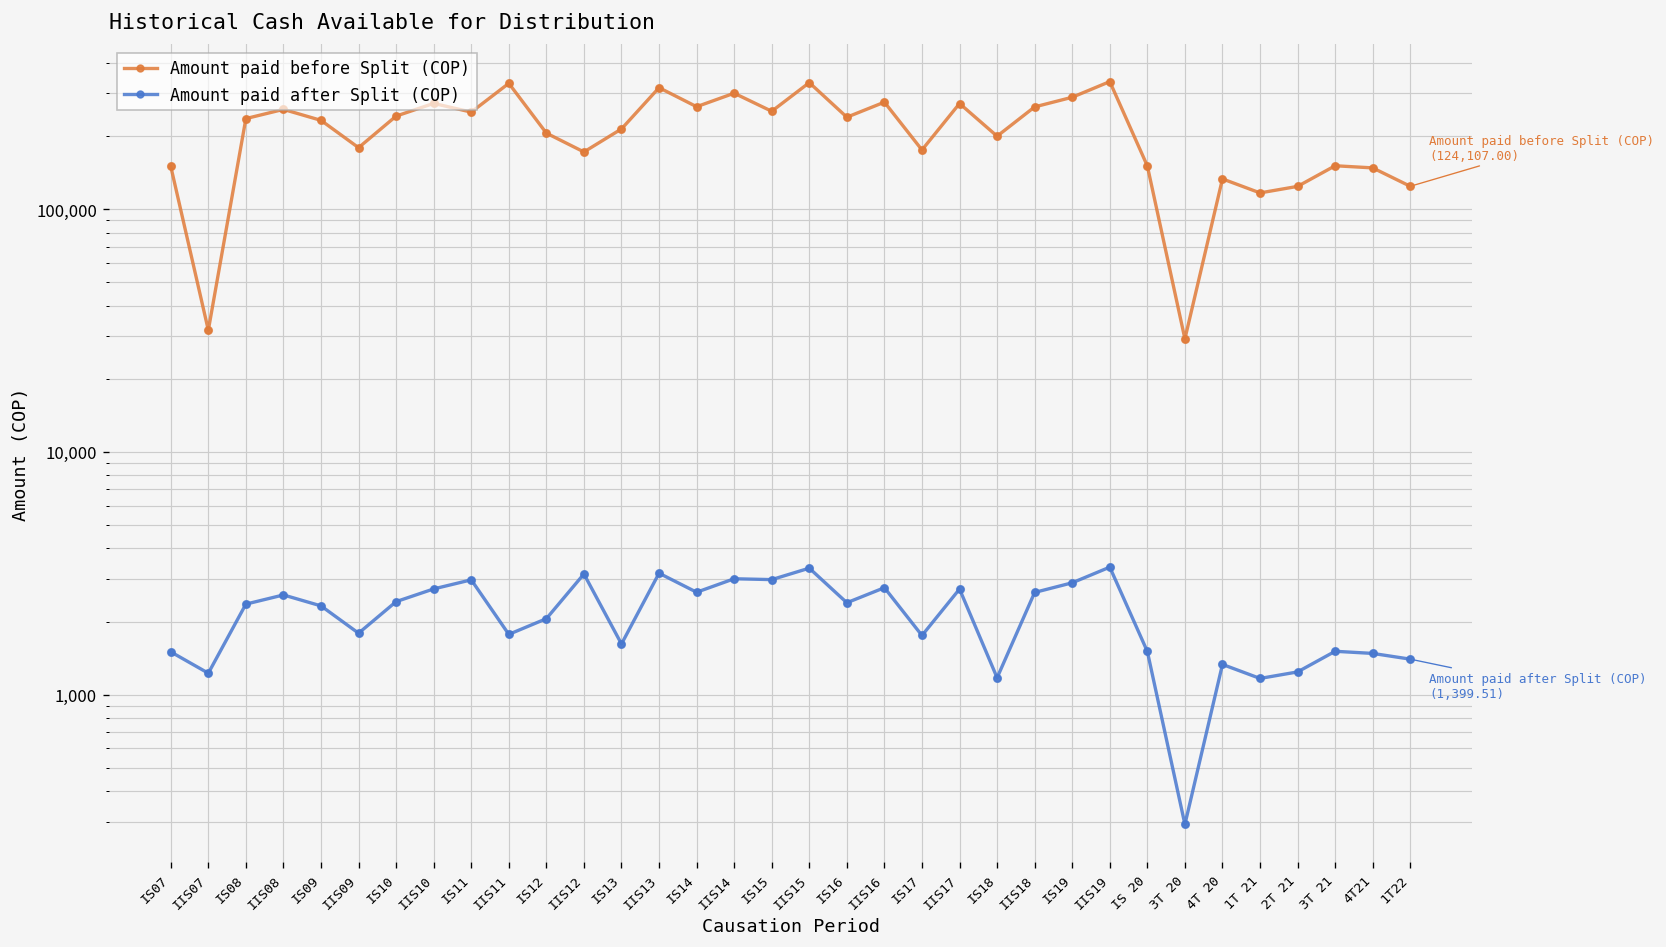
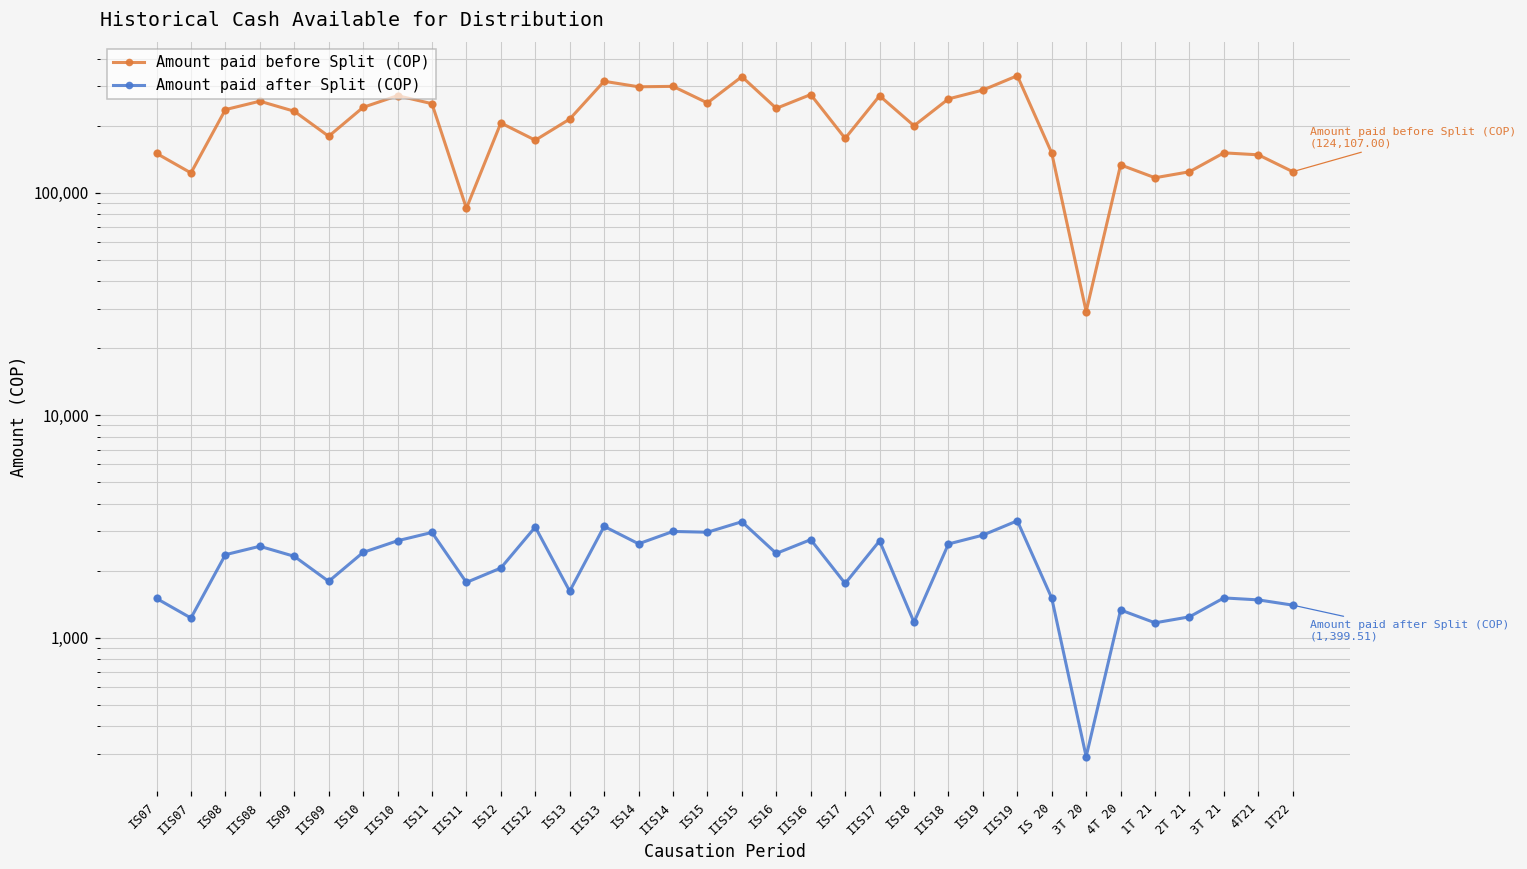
Amount paid before Split (COP), IIS07: 32,000 -> 120,000
Amount paid before Split (COP), IIS11: 330,000 -> 85,000
Amount paid before Split (COP), IS14: 260,000 -> 300,000
